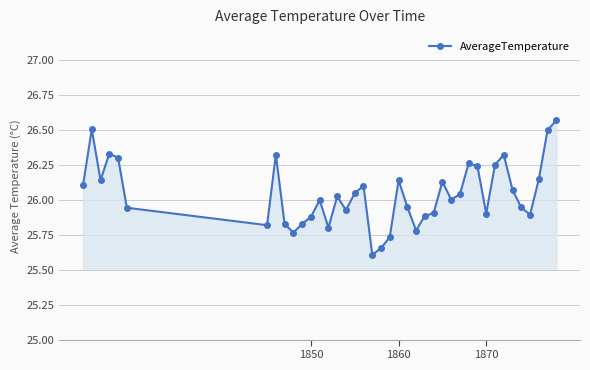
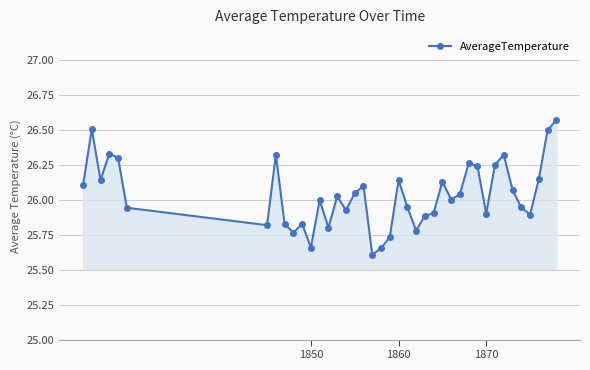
1850: 25.88 -> 25.66
